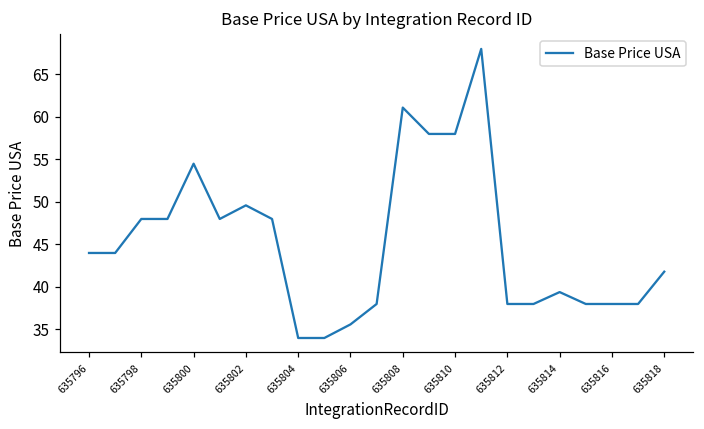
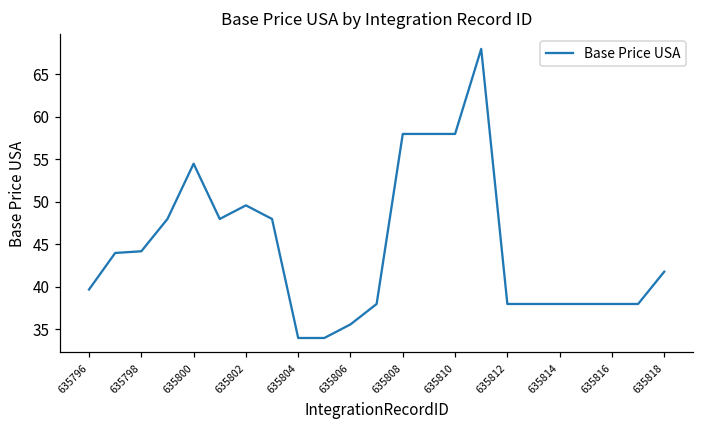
635796: 44 -> 40
635798: 48 -> 44
635808: 61 -> 58
635814: 39 -> 38
